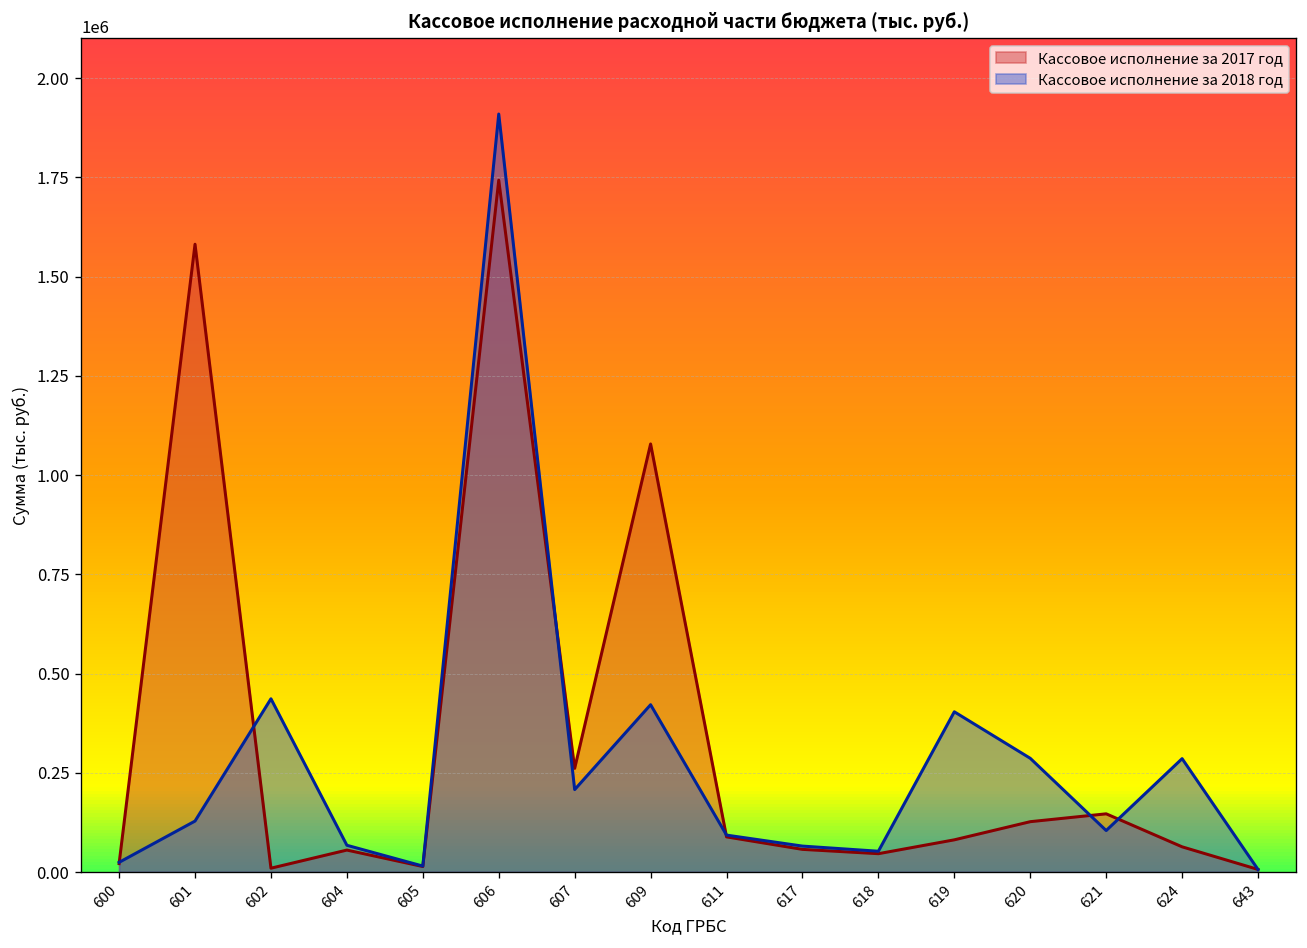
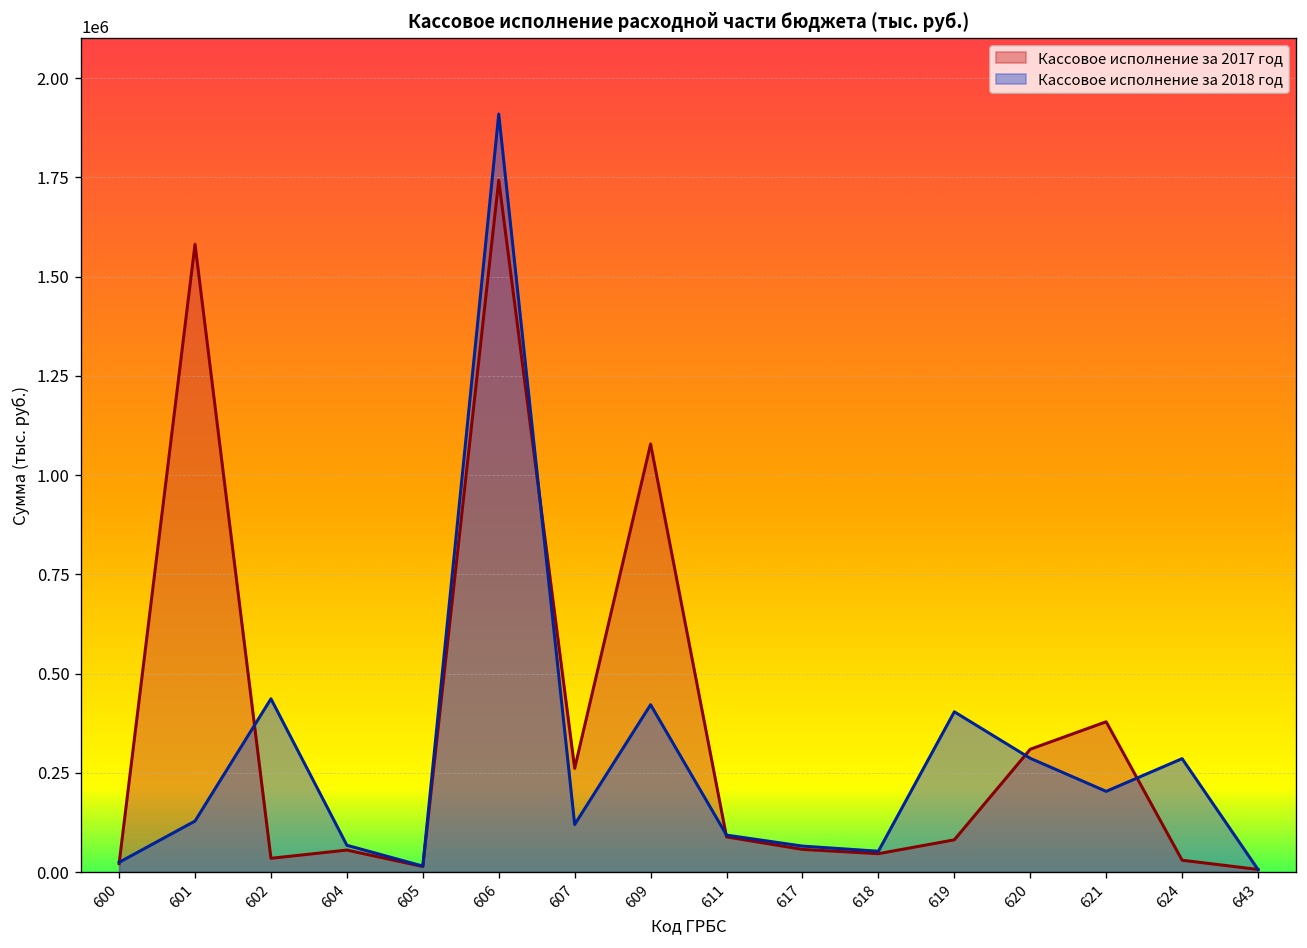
Кассовое исполнение за 2017 год, 602: 10000 -> 30000
Кассовое исполнение за 2018 год, 607: 210000 -> 120000
Кассовое исполнение за 2017 год, 620: 130000 -> 310000
Кассовое исполнение за 2017 год, 621: 150000 -> 380000
Кассовое исполнение за 2018 год, 621: 100000 -> 200000
Кассовое исполнение за 2017 год, 624: 60000 -> 30000
